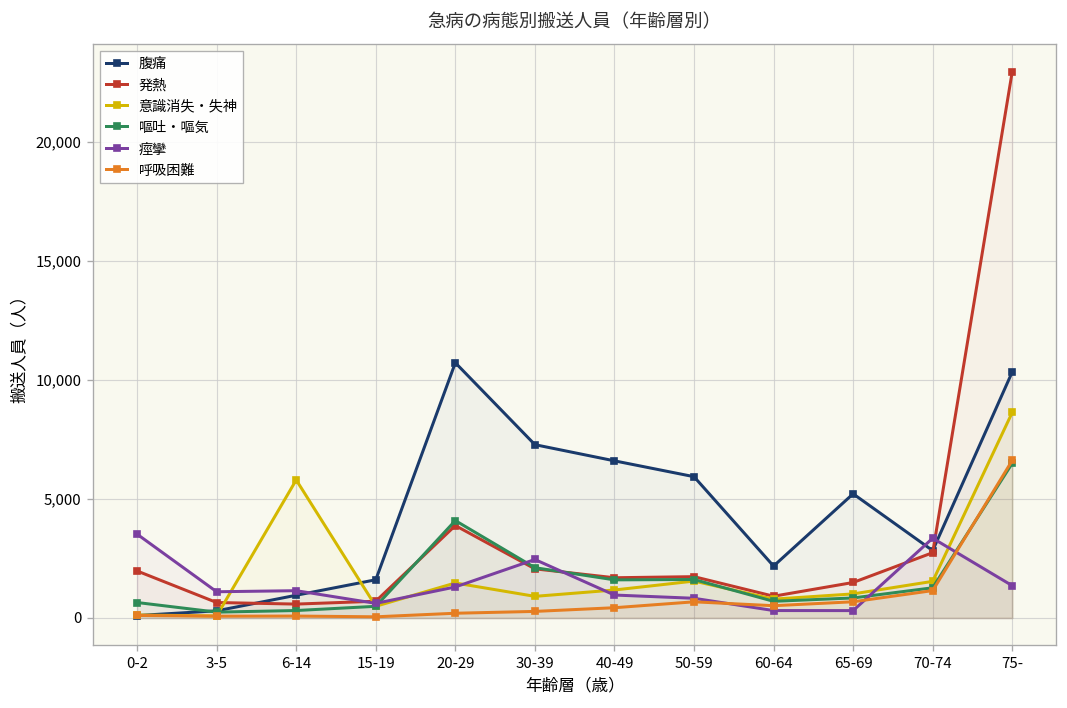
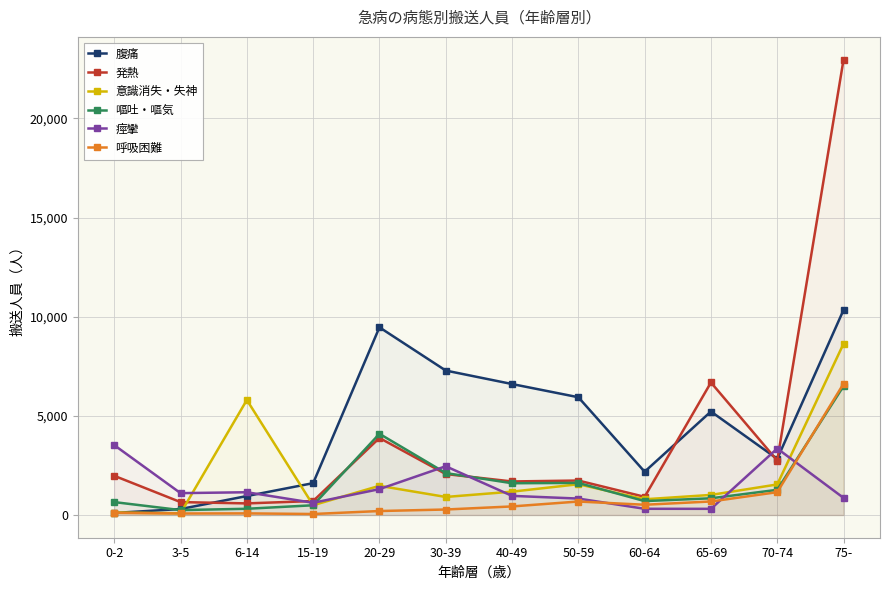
腹痛, 20-29: 10,700 -> 9,500
発熱, 65-69: 1,500 -> 6,700
痙攣, 75-: 1,400 -> 900
